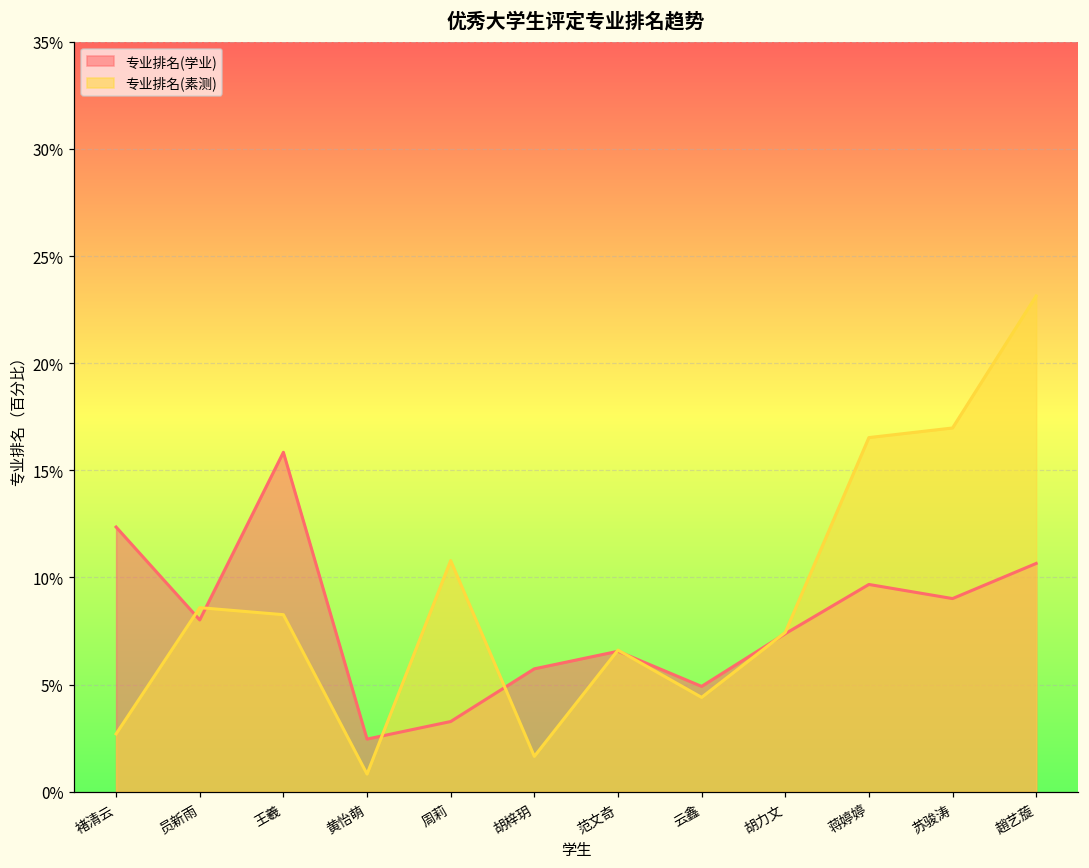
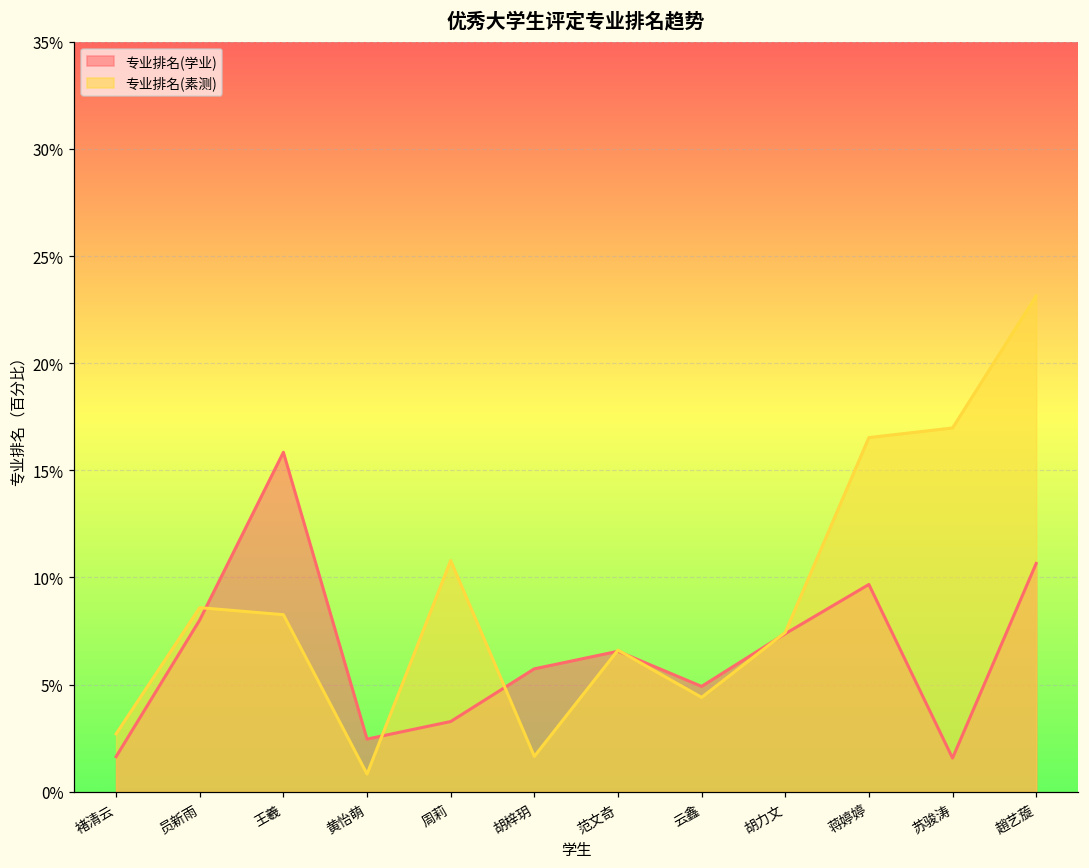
专业排名(学业), 褚清云: 12.4% -> 1.6%
专业排名(学业), 苏骏涛: 9.0% -> 1.6%
